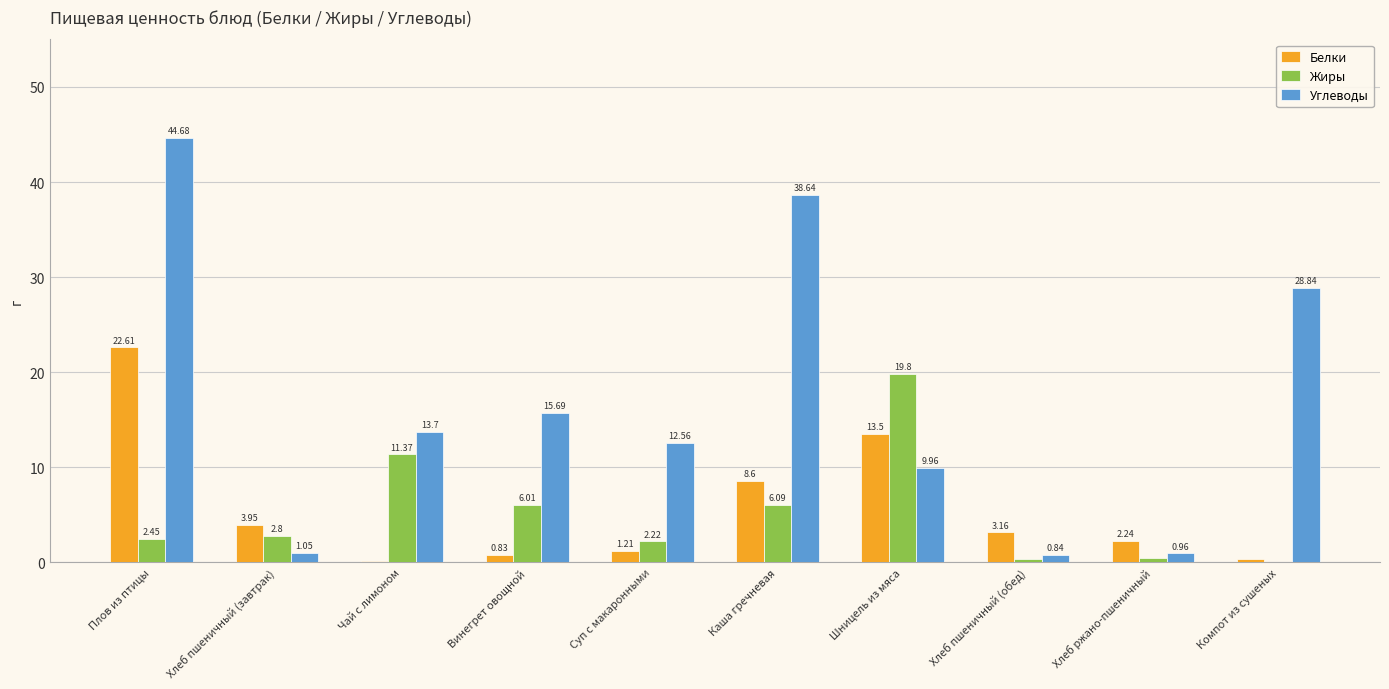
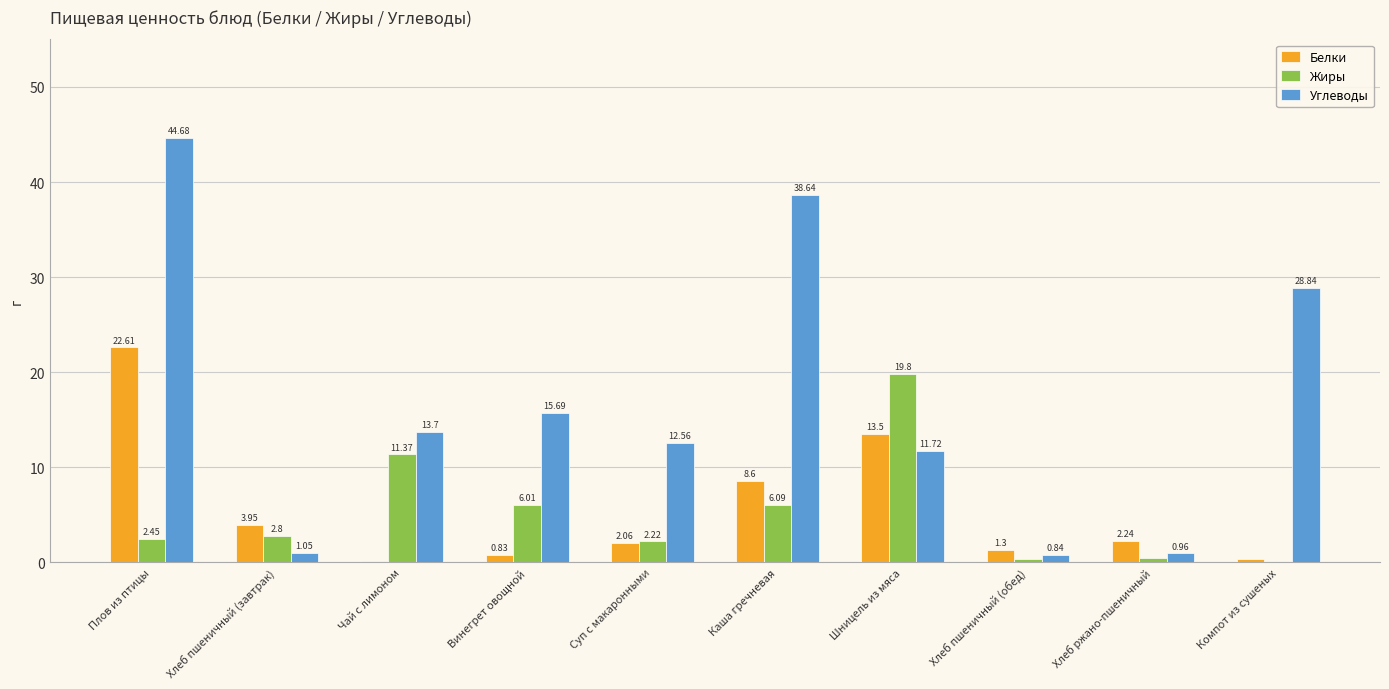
Белки, Суп с макаронными: 1.21 -> 2.06
Углеводы, Шницель из мяса: 9.96 -> 11.72
Белки, Хлеб пшеничный (обед): 3.16 -> 1.3
